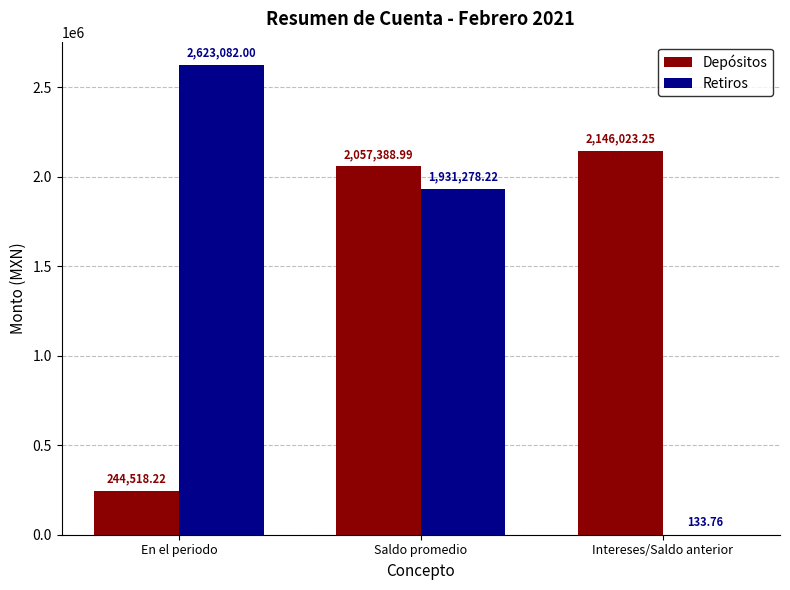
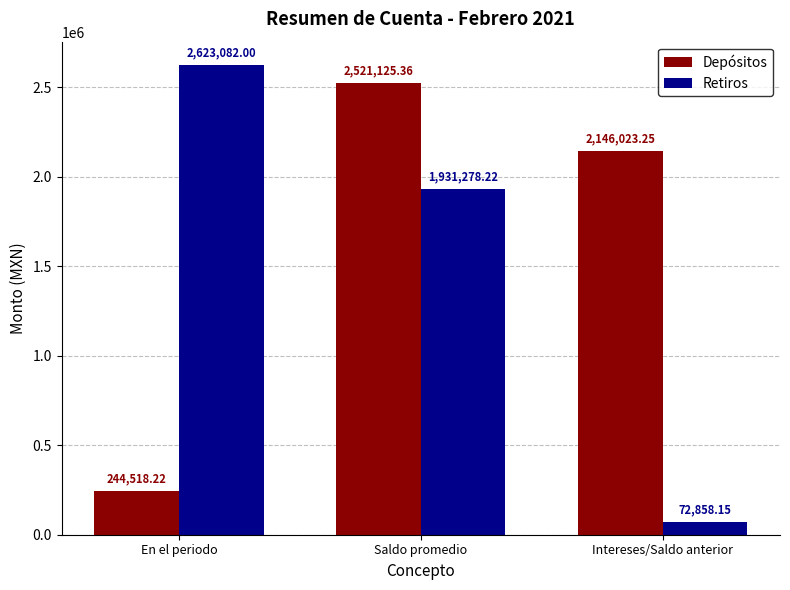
Depósitos, Saldo promedio: 2,057,388.99 -> 2,521,125.36
Retiros, Intereses/Saldo anterior: 133.76 -> 72,858.15
